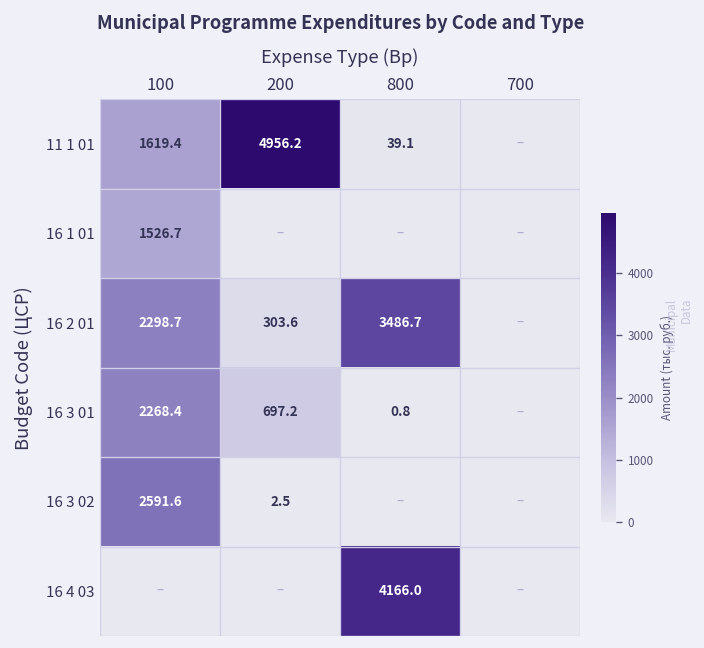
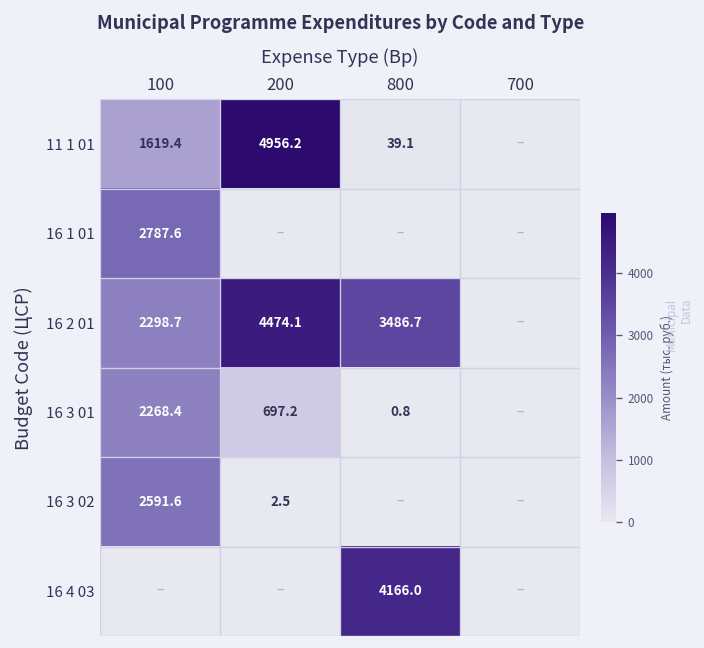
16 1 01, 100: 1526.7 -> 2787.6
16 2 01, 200: 303.6 -> 4474.1
